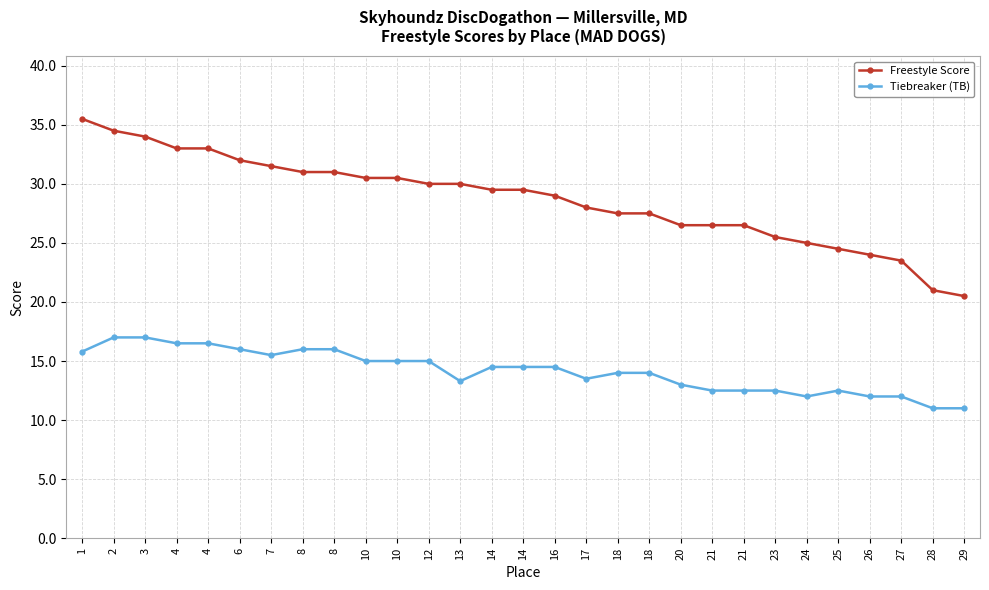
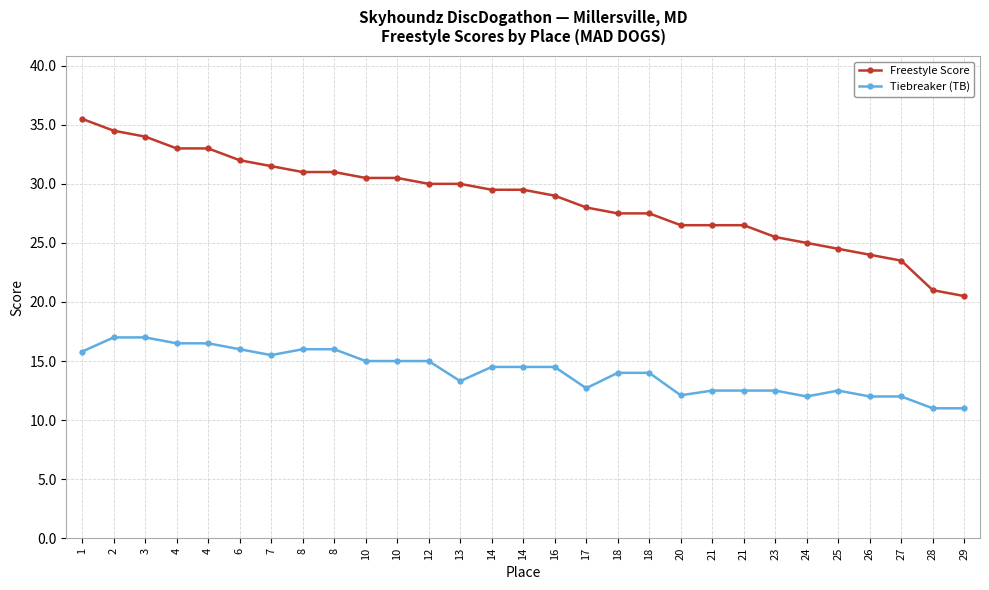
Tiebreaker (TB), 17: 13.5 -> 12.7
Tiebreaker (TB), 20: 13.0 -> 12.1
